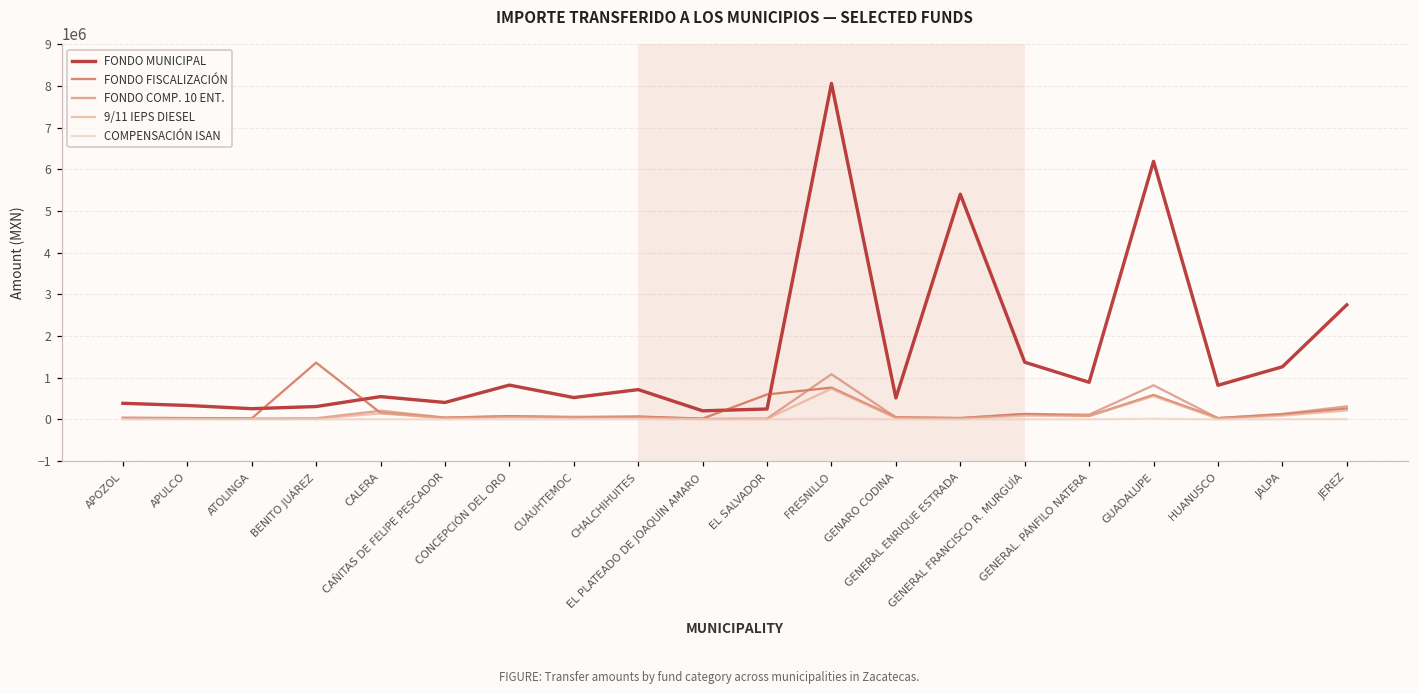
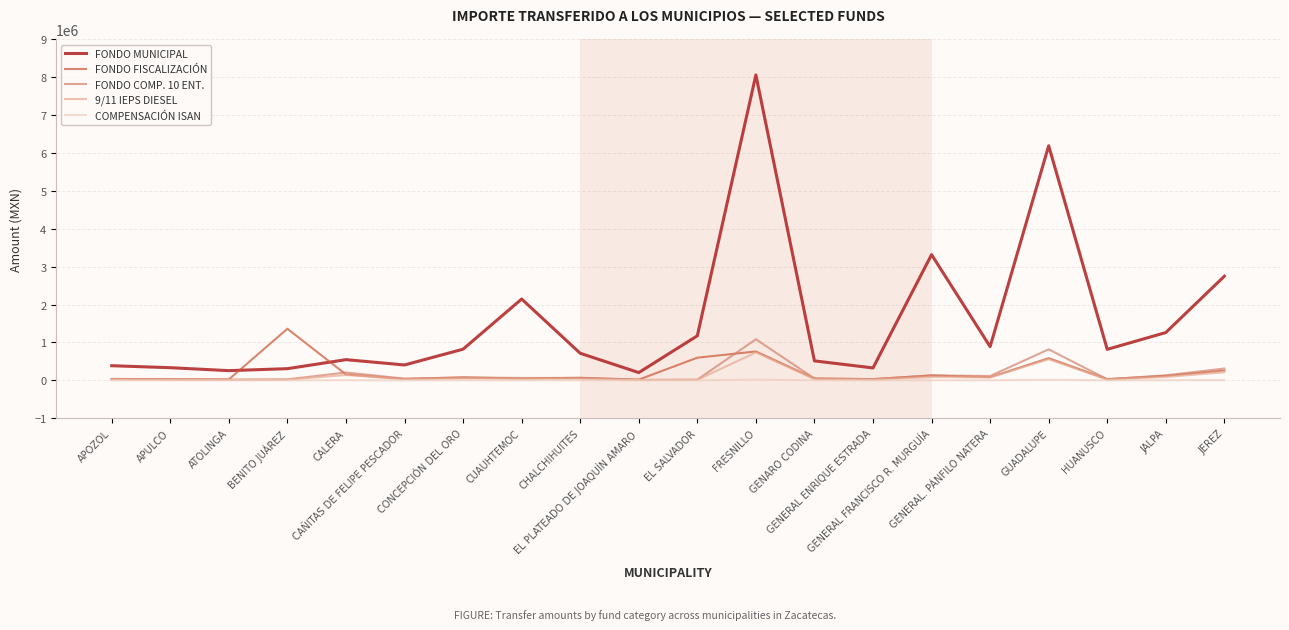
FONDO MUNICIPAL, CUAUHTEMOC: 500000 -> 2100000
FONDO MUNICIPAL, EL SALVADOR: 200000 -> 1200000
FONDO MUNICIPAL, GENERAL ENRIQUE ESTRADA: 5400000 -> 300000
FONDO MUNICIPAL, GENERAL FRANCISCO R. MURGUÍA: 1400000 -> 3300000
